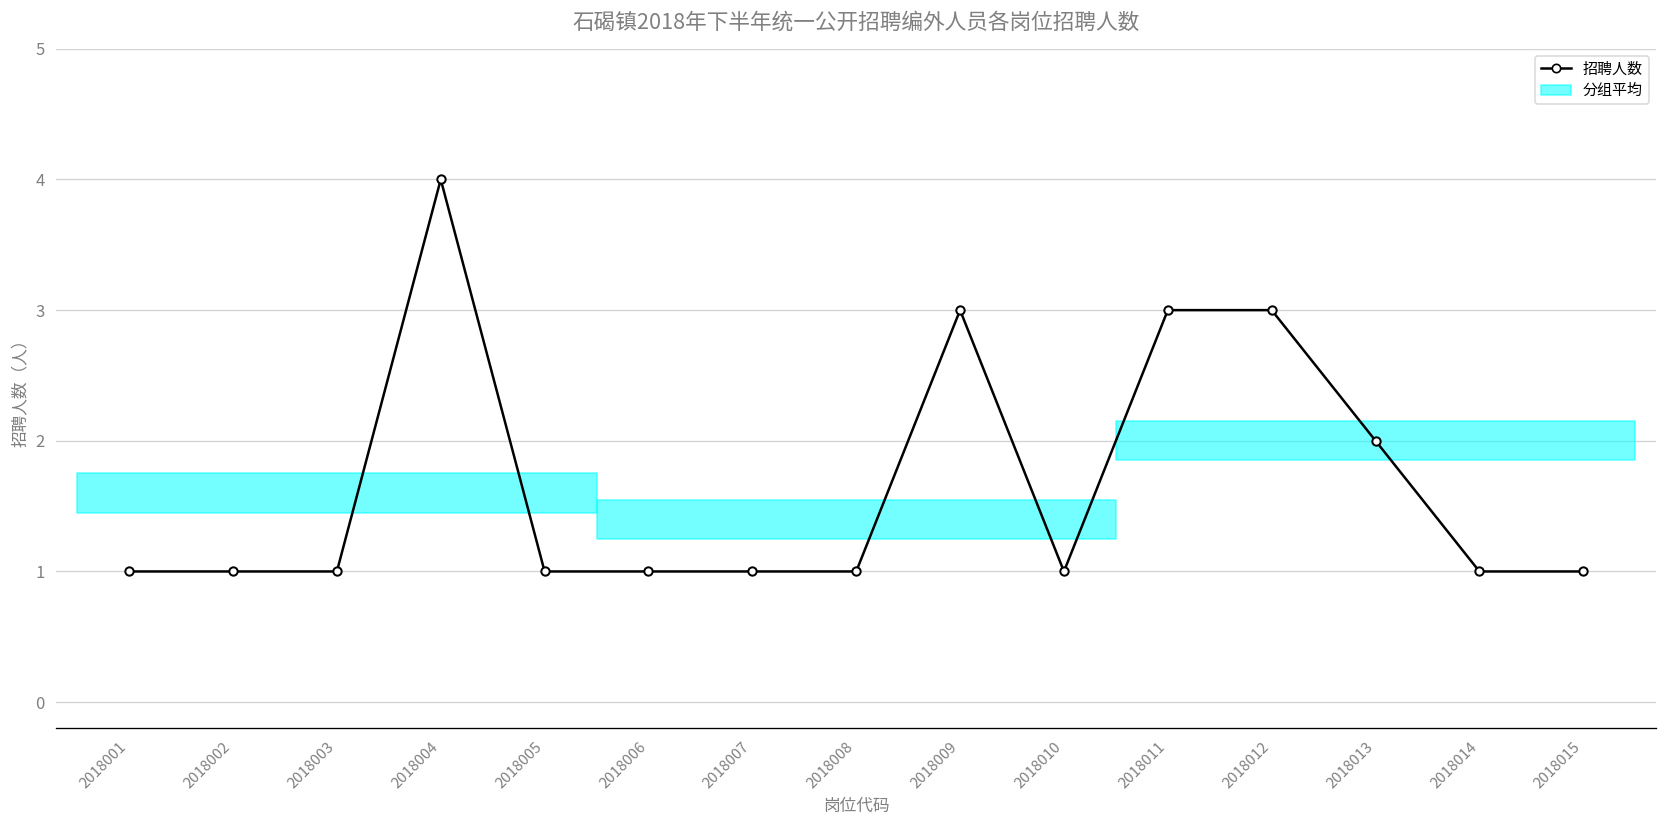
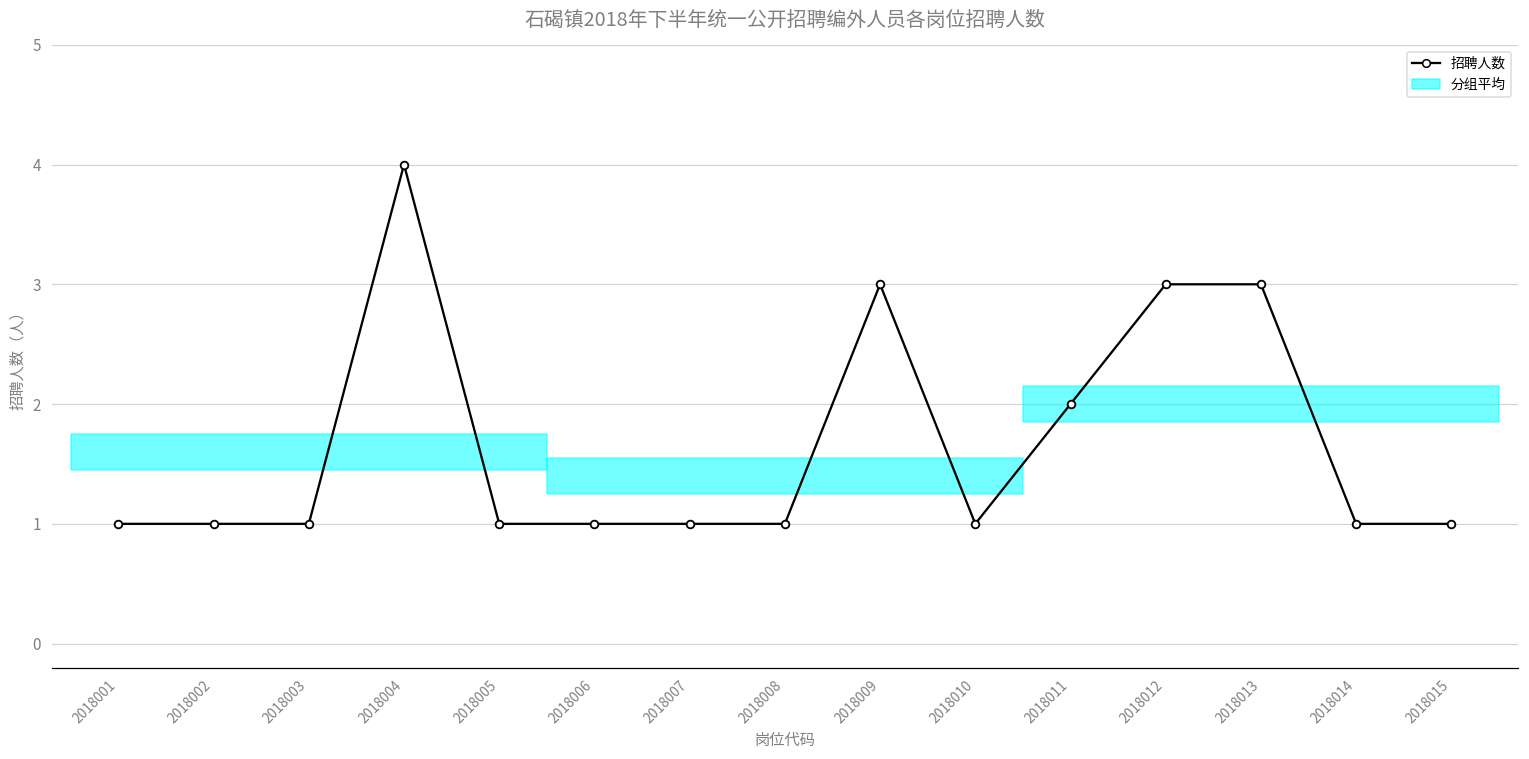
招聘人数, 2018011: 3 -> 2
招聘人数, 2018013: 2 -> 3
